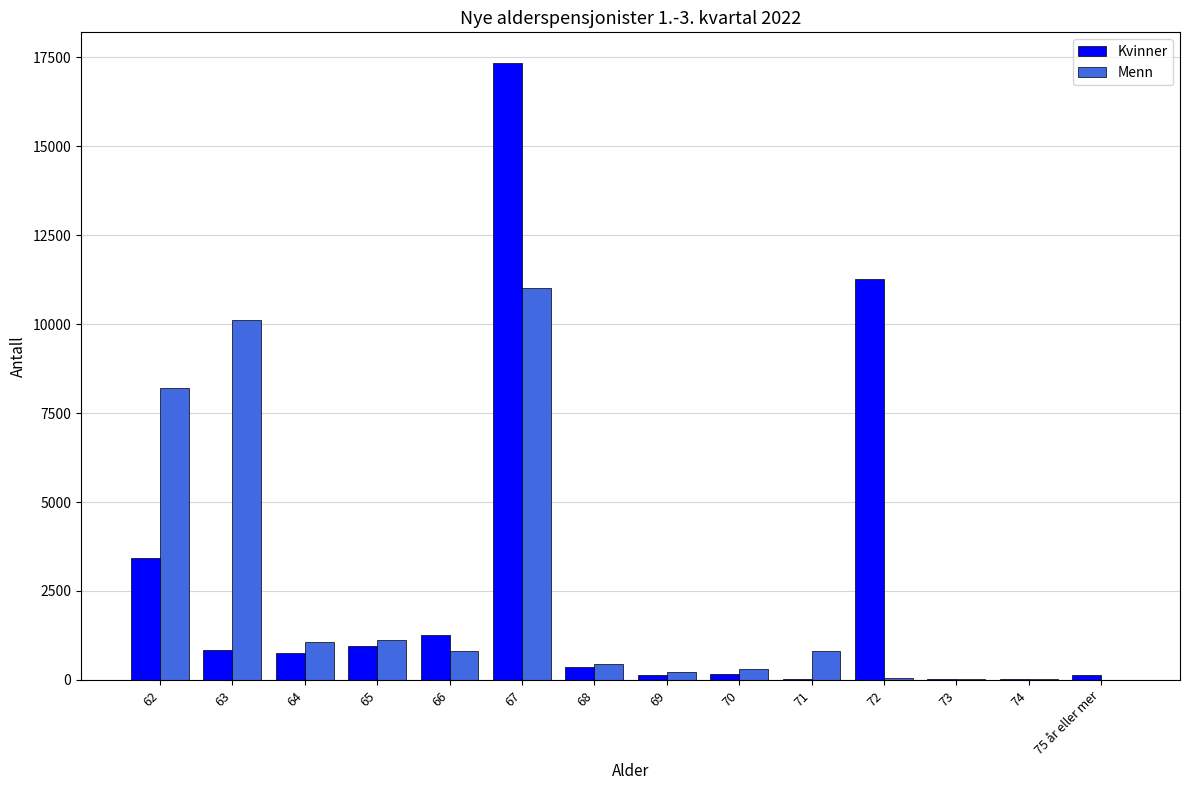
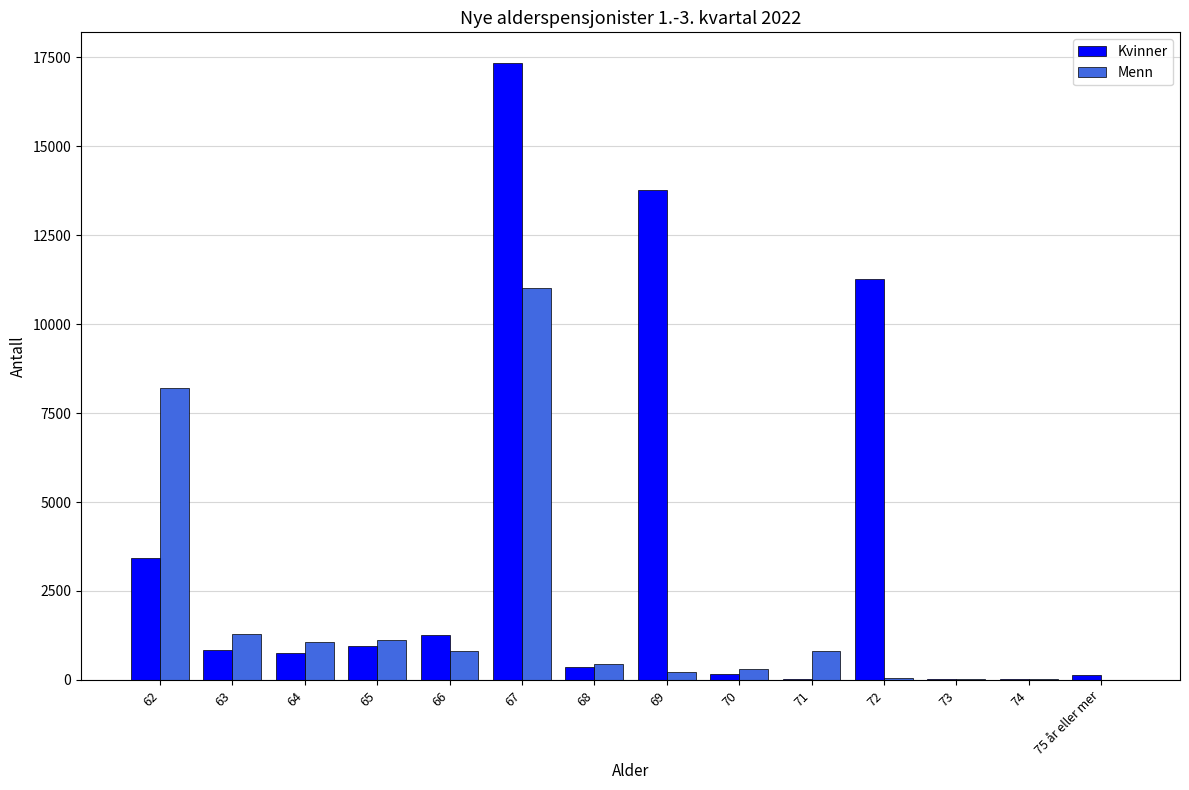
Menn, 63: 10100 -> 1300
Kvinner, 69: 100 -> 13800
